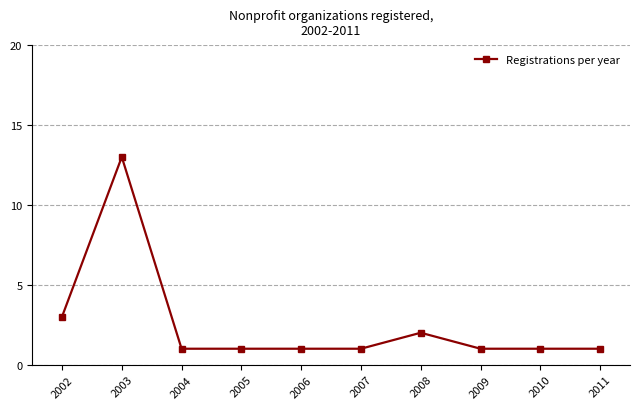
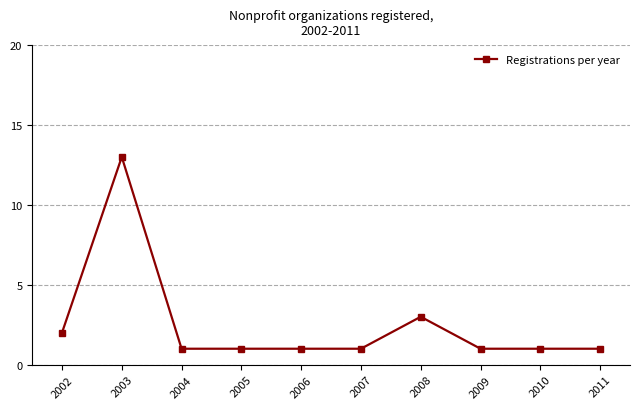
2002: 3 -> 2
2008: 2 -> 3
